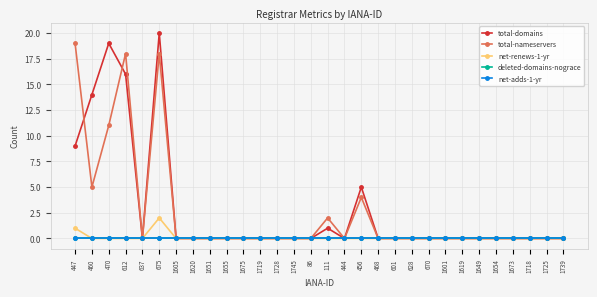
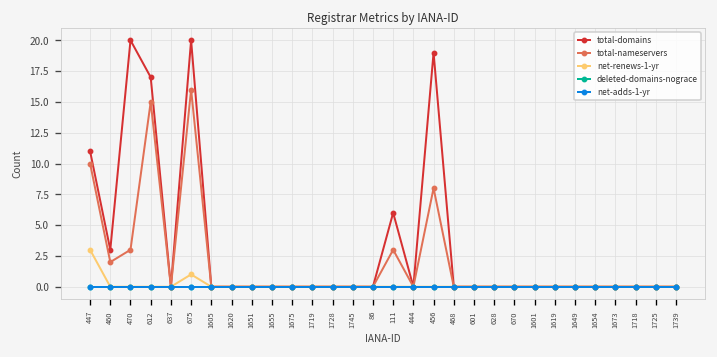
total-domains, 447: 9 -> 11
total-nameservers, 447: 19 -> 10
net-renews-1-yr, 447: 1 -> 3
total-domains, 460: 14 -> 3
total-nameservers, 460: 5 -> 2
total-domains, 470: 19 -> 20
total-nameservers, 470: 11 -> 3
total-domains, 612: 16 -> 17
total-nameservers, 612: 18 -> 15
total-nameservers, 675: 18 -> 16
net-renews-1-yr, 675: 2 -> 1
total-domains, 111: 1 -> 6
total-nameservers, 111: 2 -> 3
total-domains, 456: 5 -> 19
total-nameservers, 456: 4 -> 8
